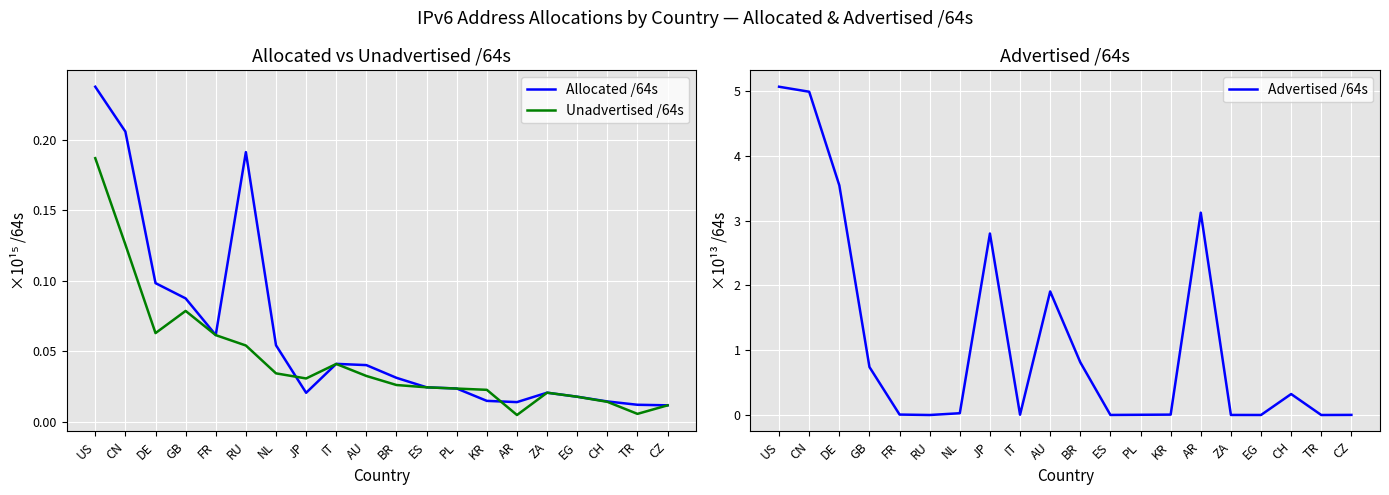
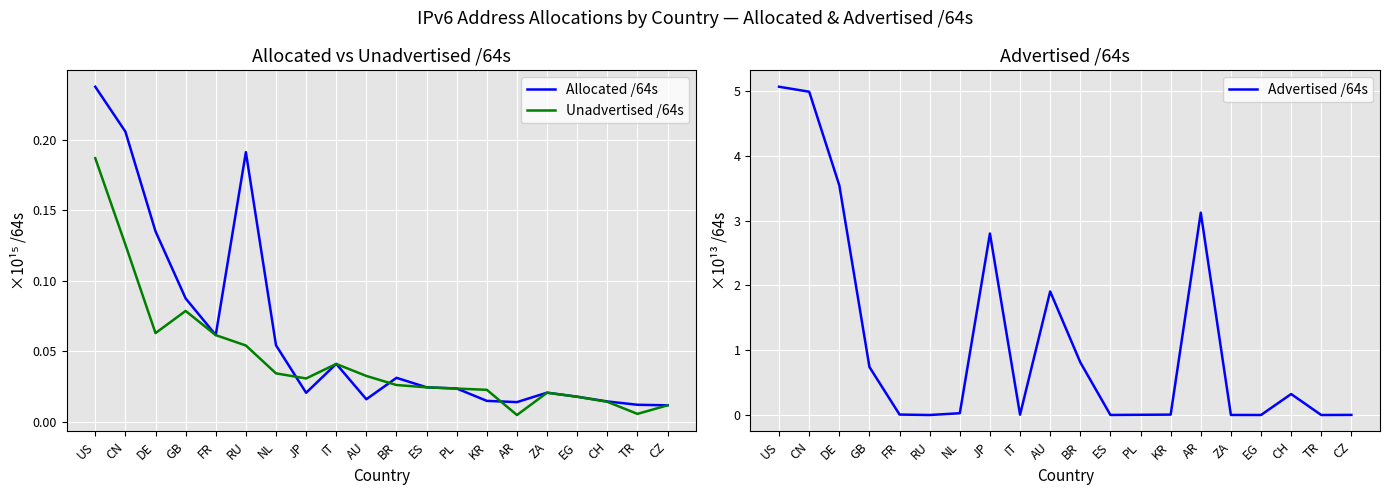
Allocated vs Unadvertised /64s, Allocated /64s, DE: 0.098 -> 0.135
Allocated vs Unadvertised /64s, Allocated /64s, AU: 0.040 -> 0.016
